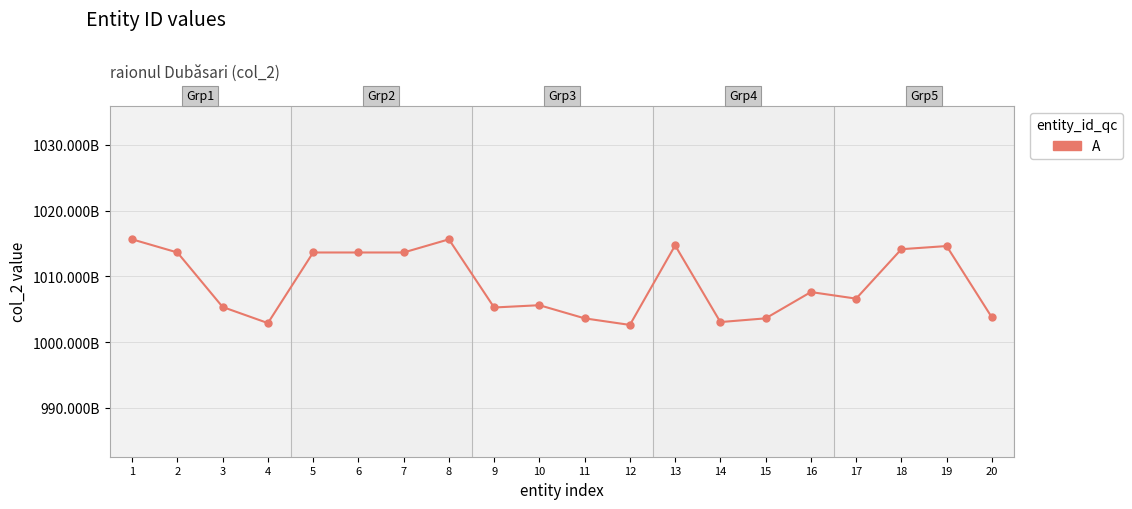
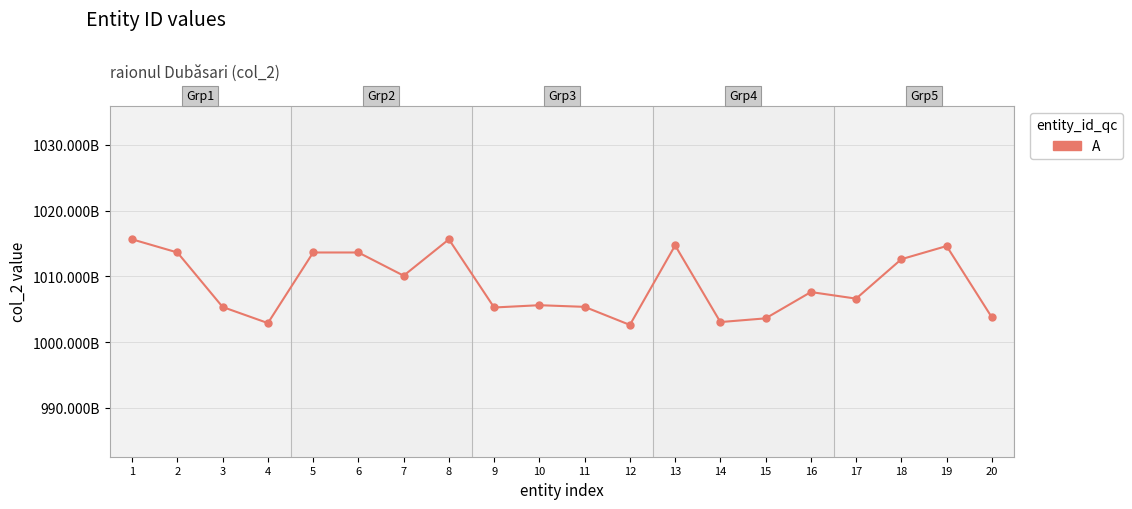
7: 1014000000000 -> 1010000000000
11: 1004000000000 -> 1005000000000
18: 1014000000000 -> 1013000000000
